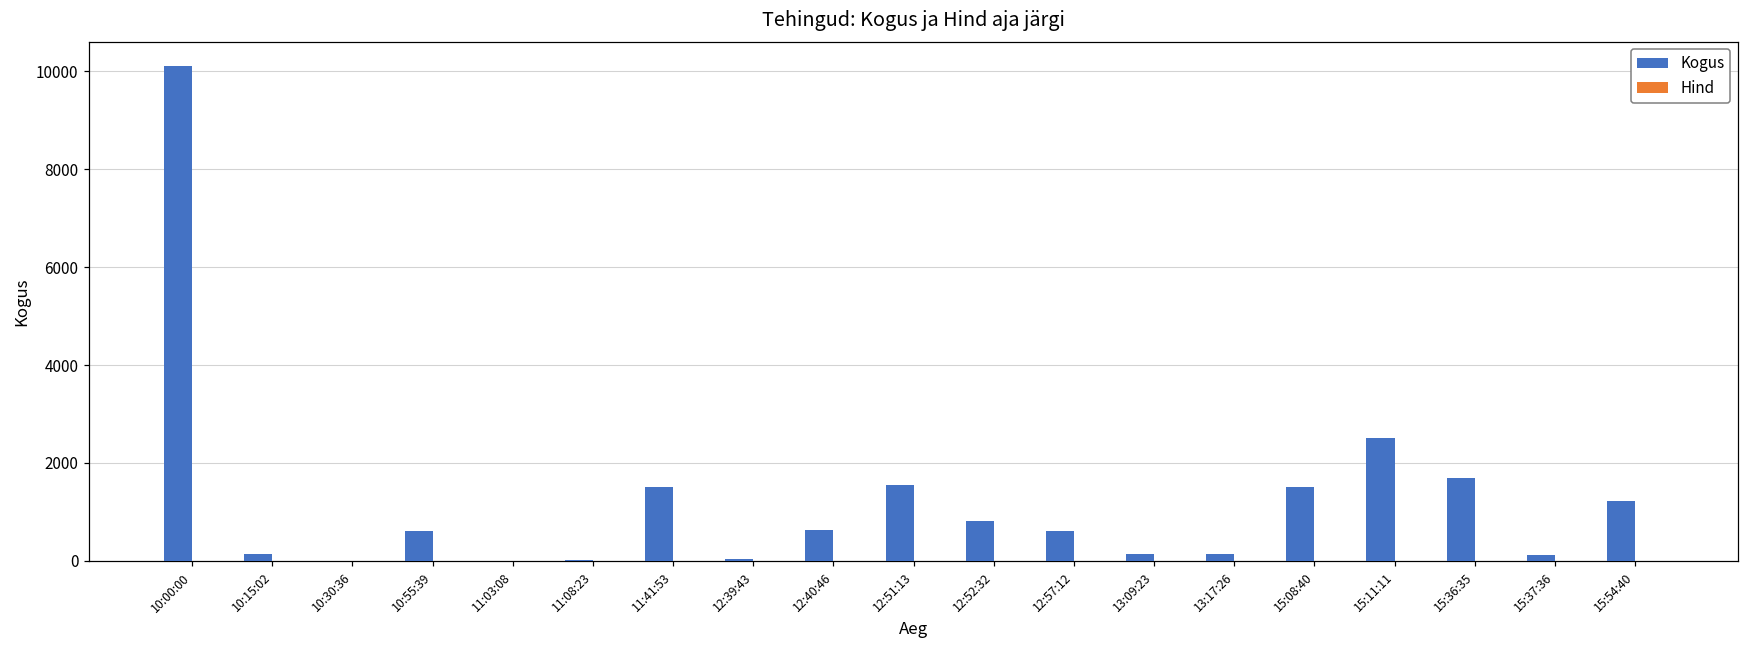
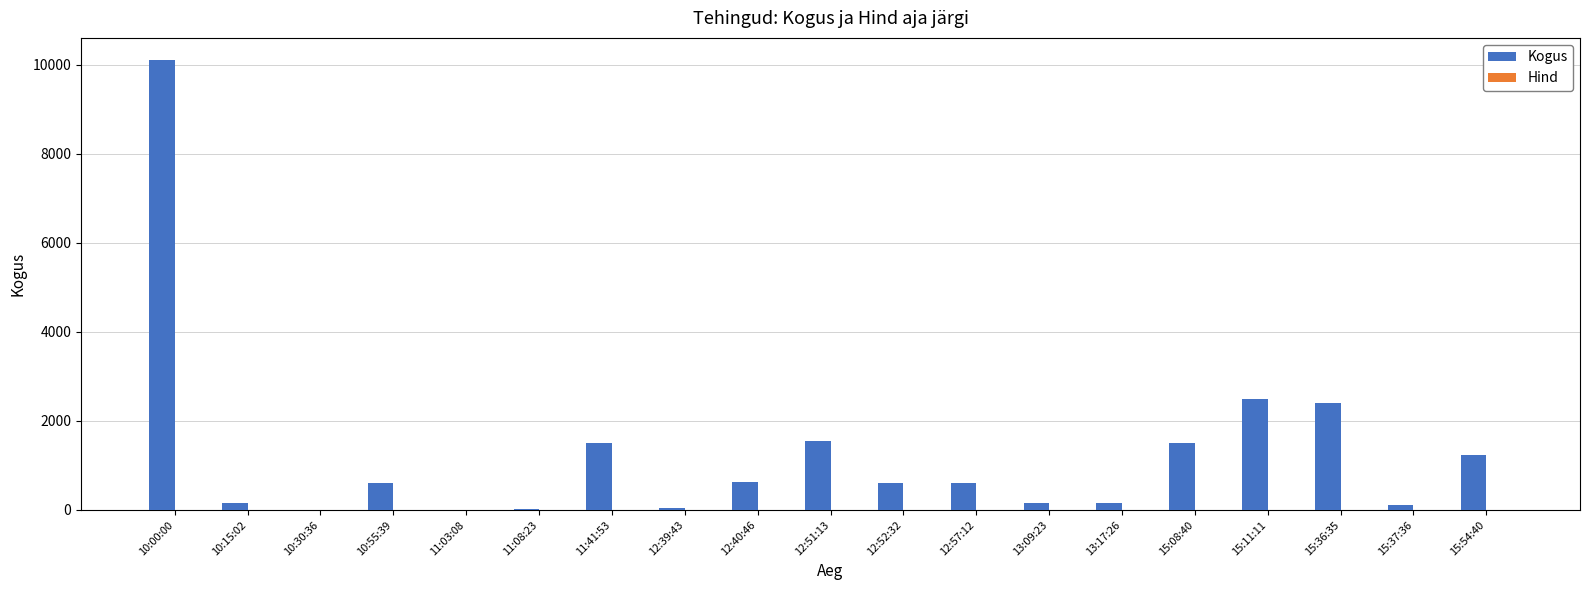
Kogus, 12:52:32: 800 -> 600
Kogus, 15:36:35: 1700 -> 2400
